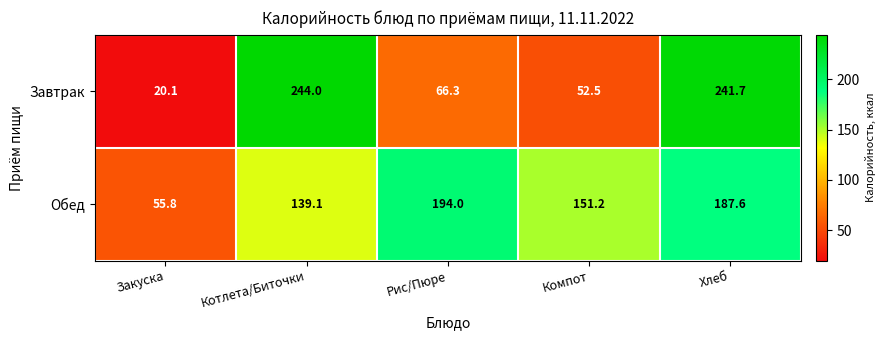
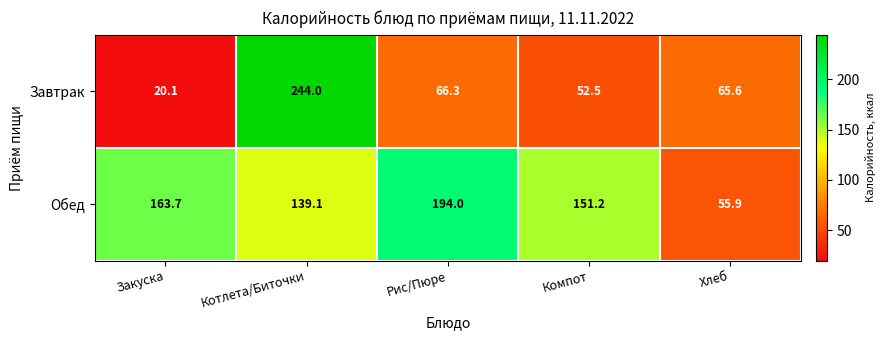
Завтрак, Хлеб: 241.7 -> 65.6
Обед, Закуска: 55.8 -> 163.7
Обед, Хлеб: 187.6 -> 55.9
